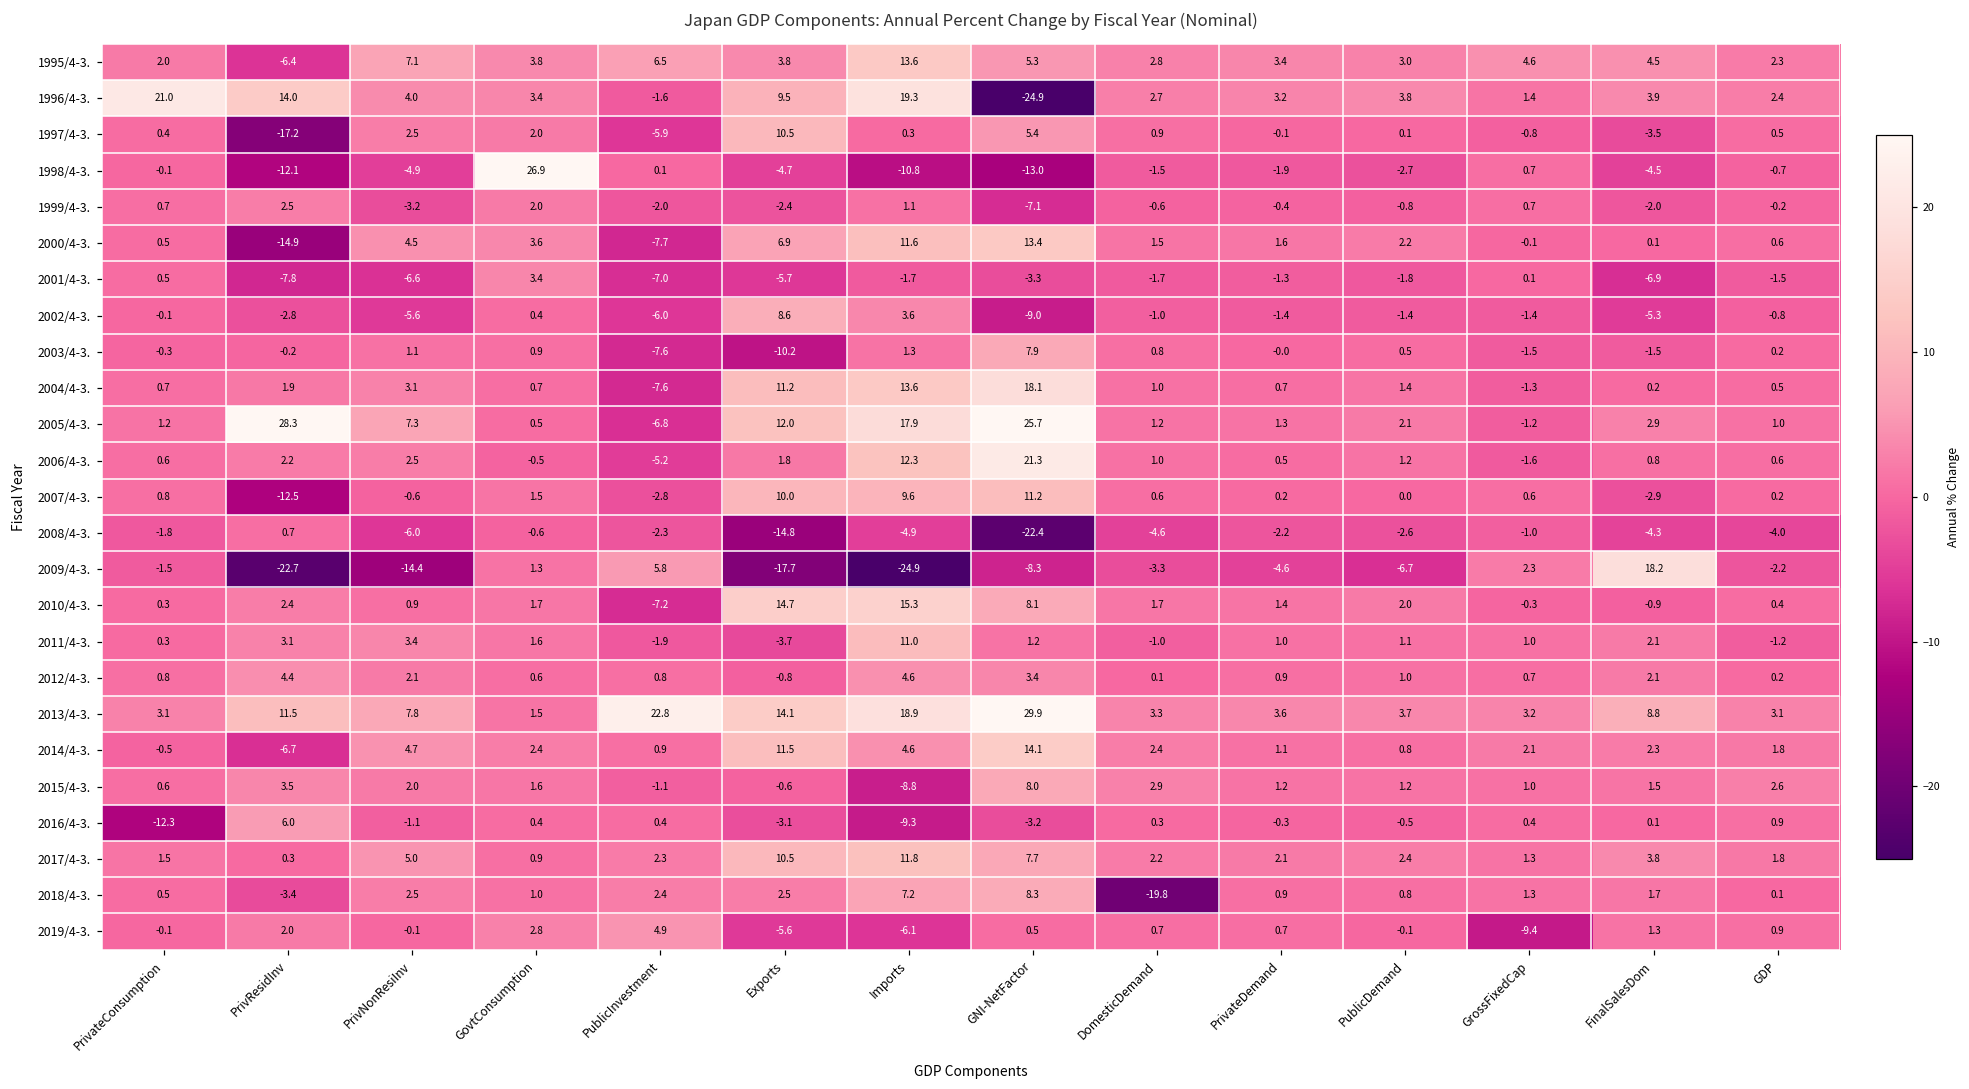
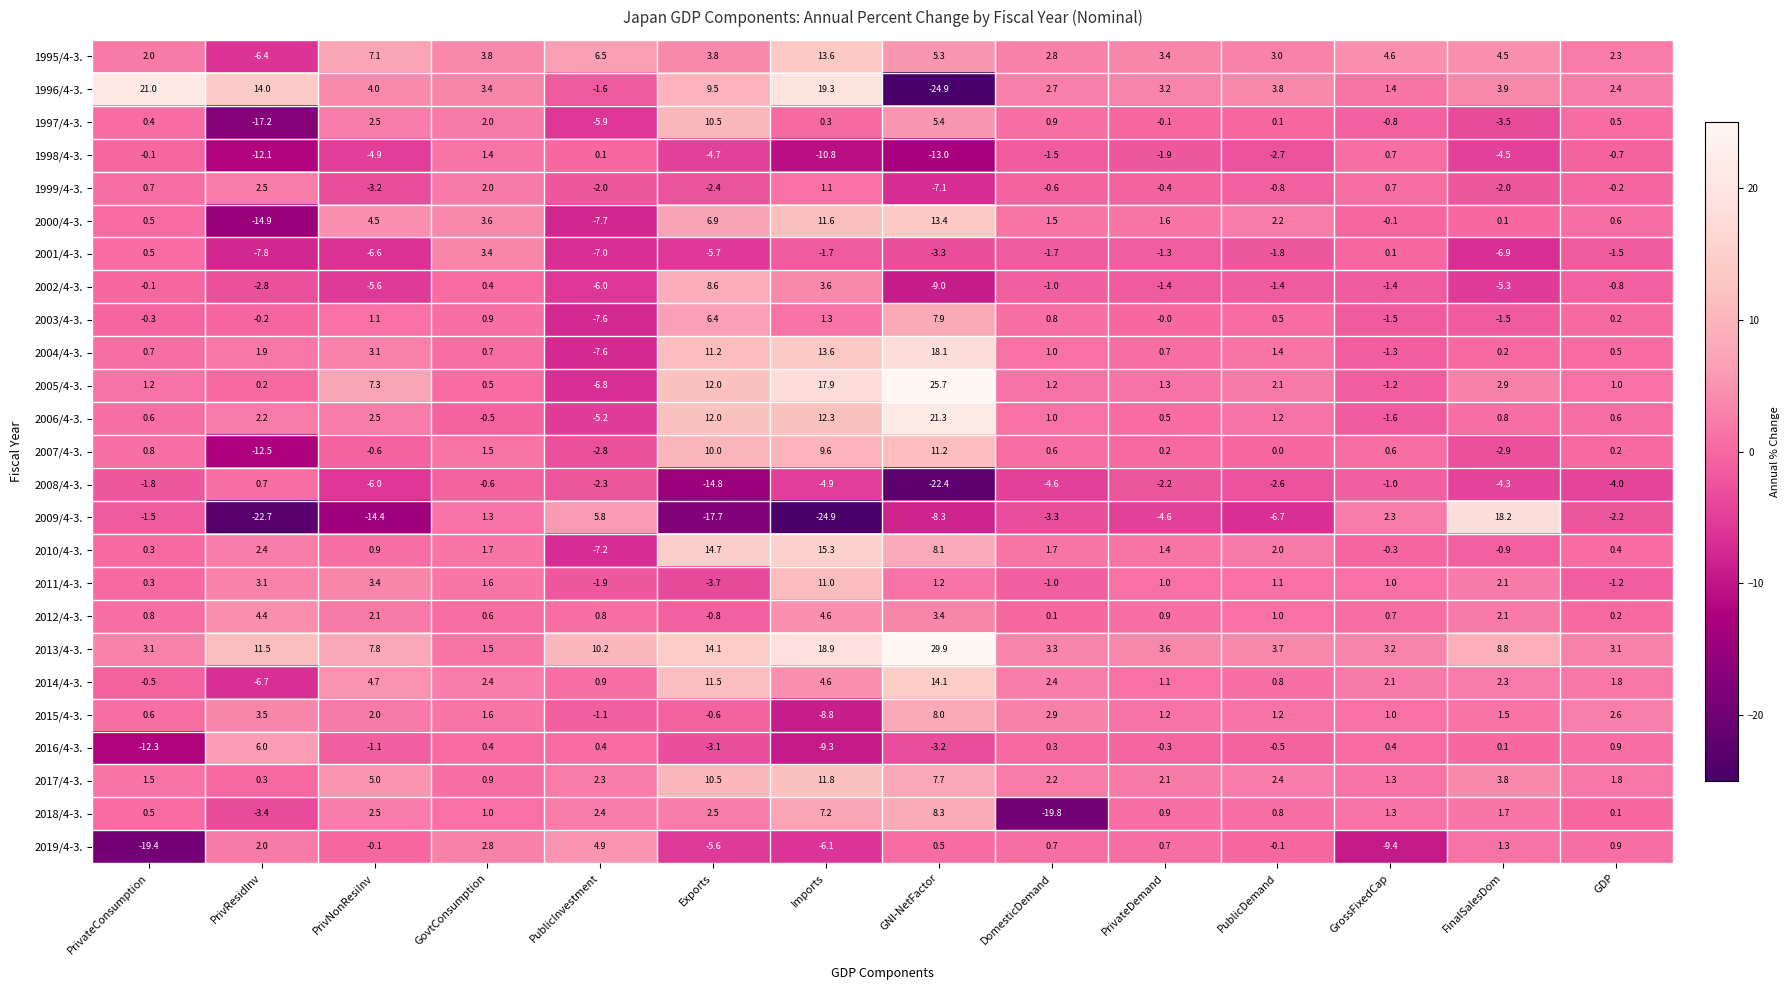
1998/4-3., GovtConsumption: 26.9 -> 1.4
2003/4-3., Exports: -10.2 -> 6.4
2005/4-3., PrivResidInv: 28.3 -> 0.2
2006/4-3., Exports: 1.8 -> 12.0
2013/4-3., PublicInvestment: 22.8 -> 10.2
2019/4-3., PrivateConsumption: -0.1 -> -19.4
